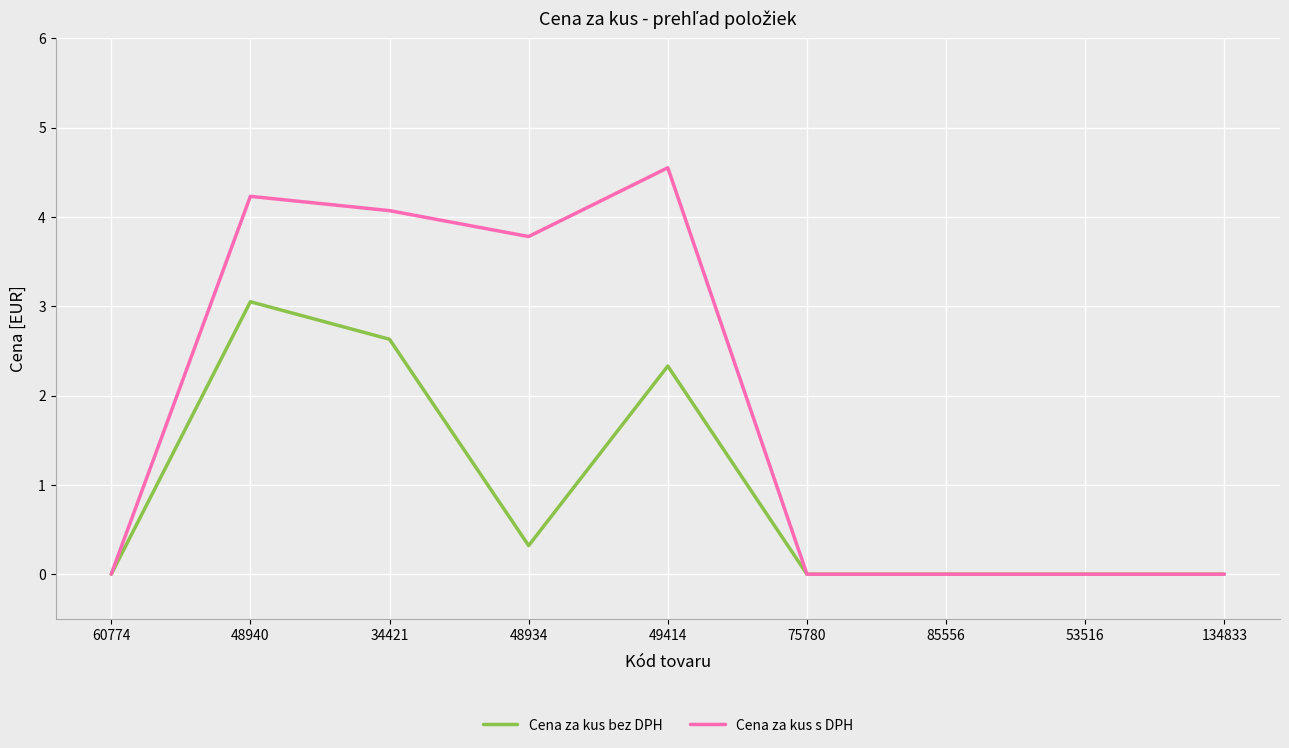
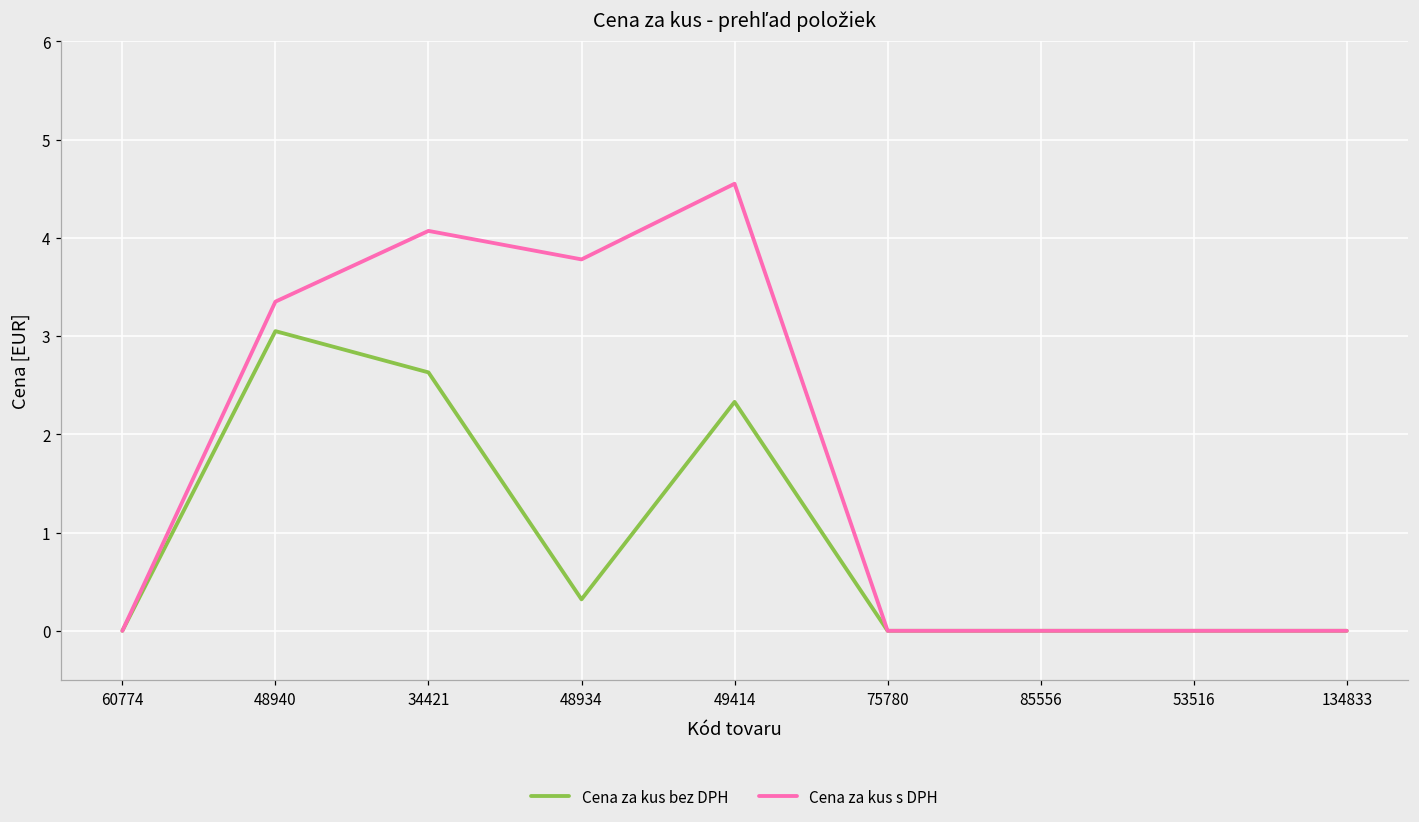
Cena za kus s DPH, 48940: 4.2 -> 3.4
